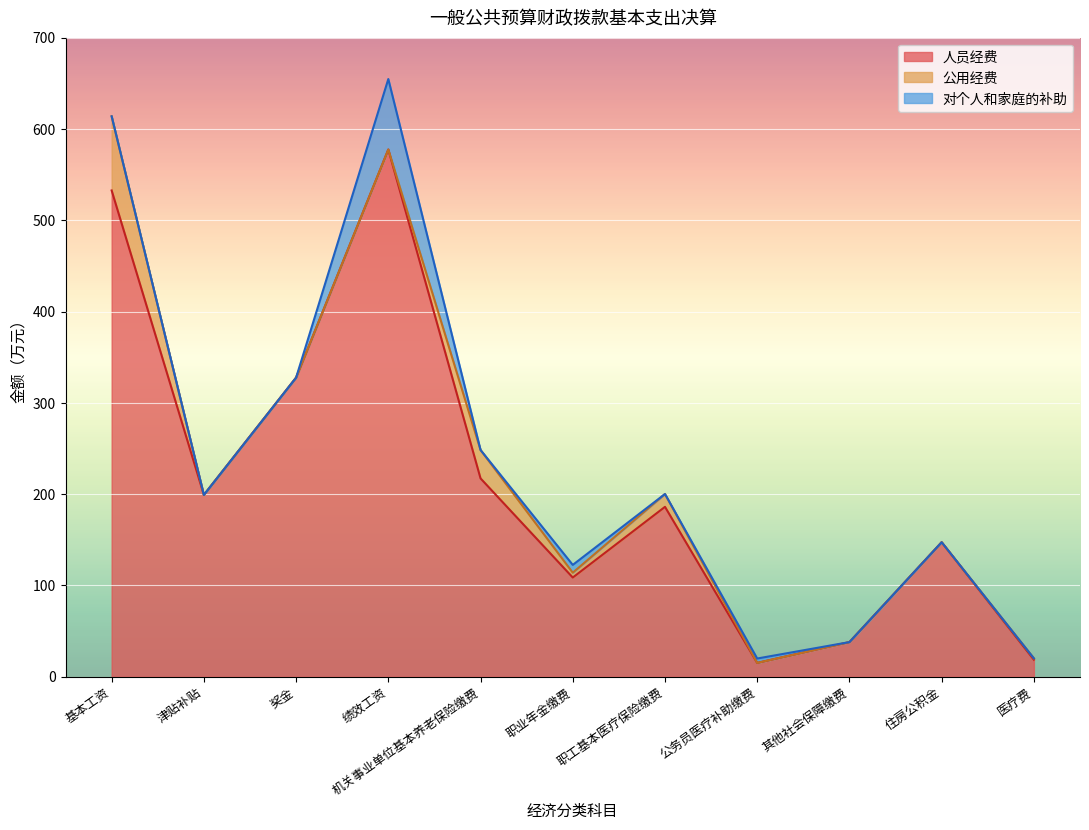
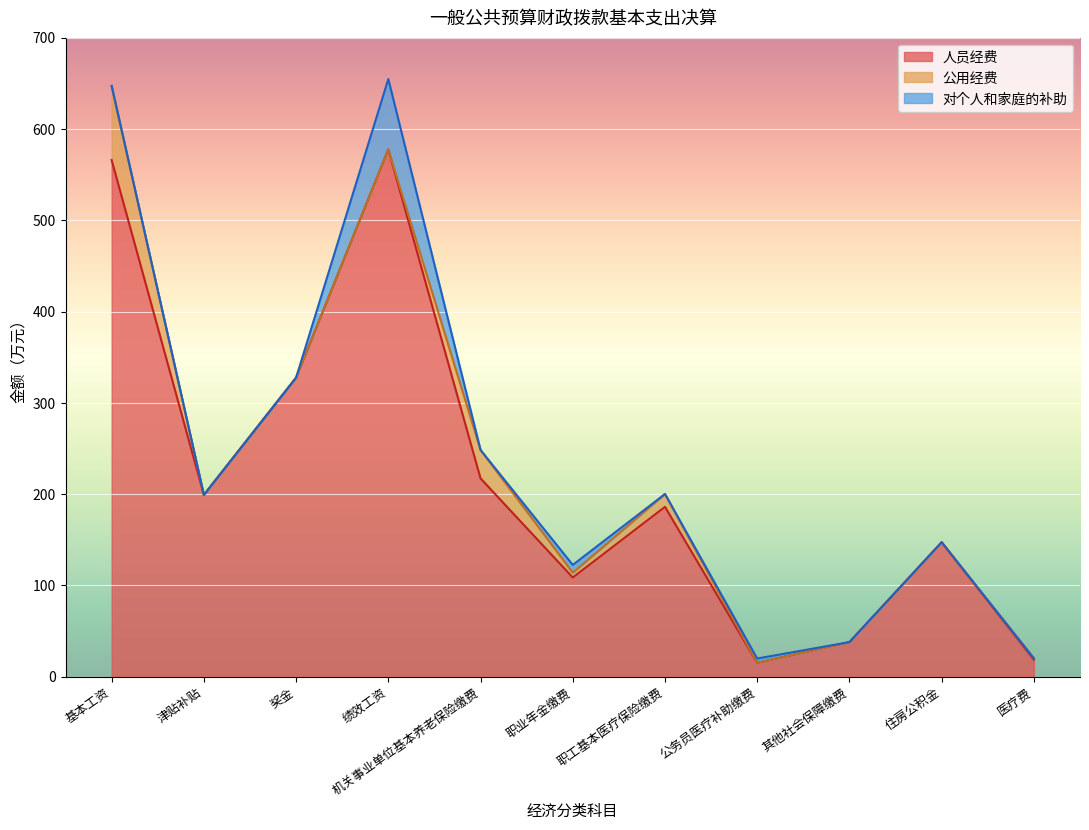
人员经费, 基本工资: 530 -> 570
